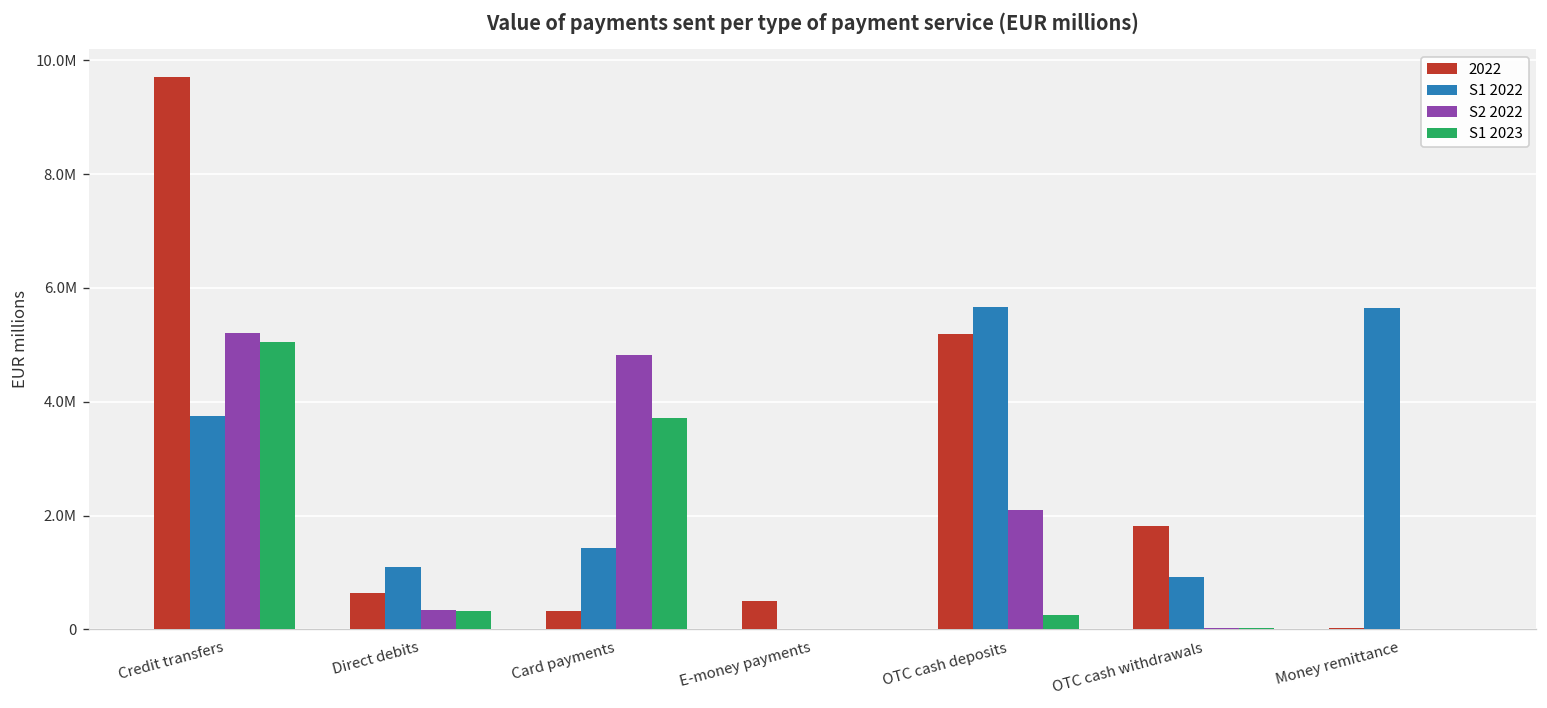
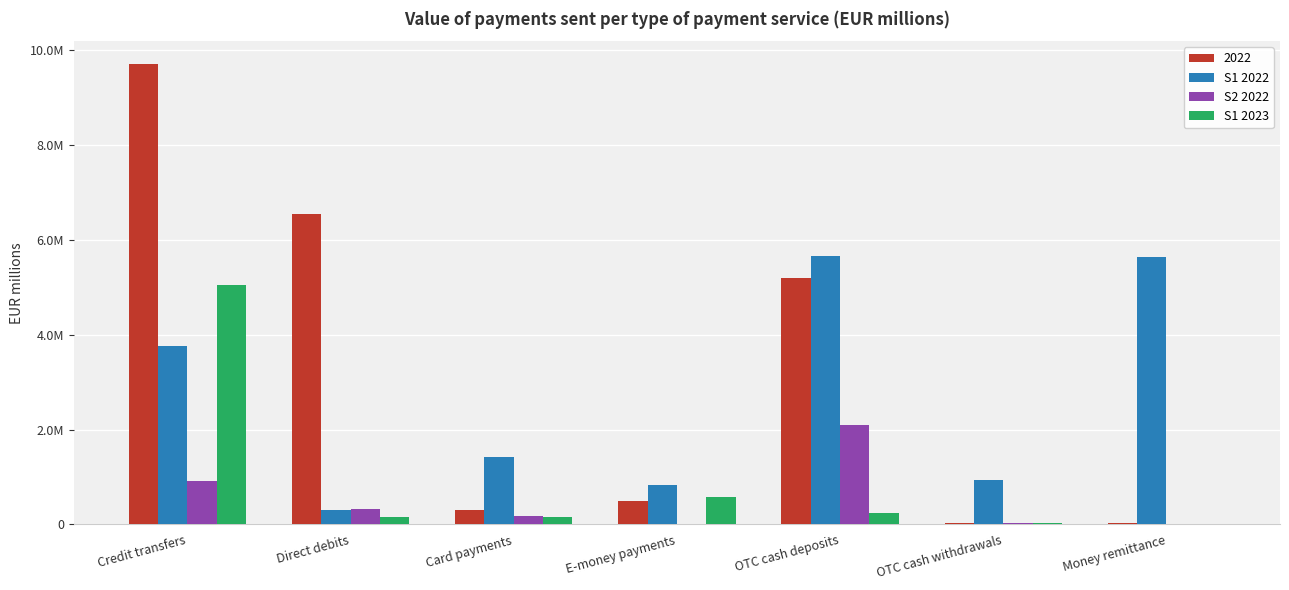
S2 2022, Credit transfers: 5200000 -> 900000
2022, Direct debits: 600000 -> 6500000
S1 2022, Direct debits: 1100000 -> 300000
S1 2023, Direct debits: 300000 -> 200000
S2 2022, Card payments: 4800000 -> 200000
S1 2023, Card payments: 3700000 -> 200000
S1 2022, E-money payments: 0 -> 800000
S1 2023, E-money payments: 0 -> 600000
2022, OTC cash withdrawals: 1800000 -> 0
